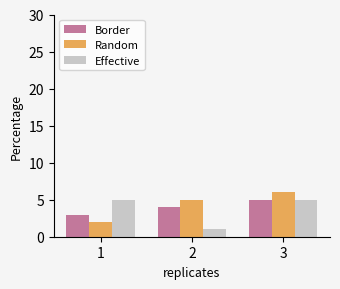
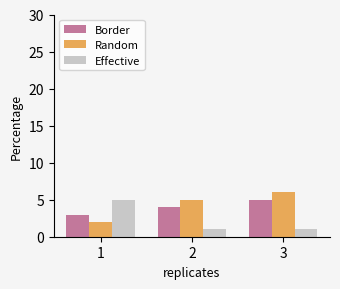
Effective, 3: 5 -> 1
